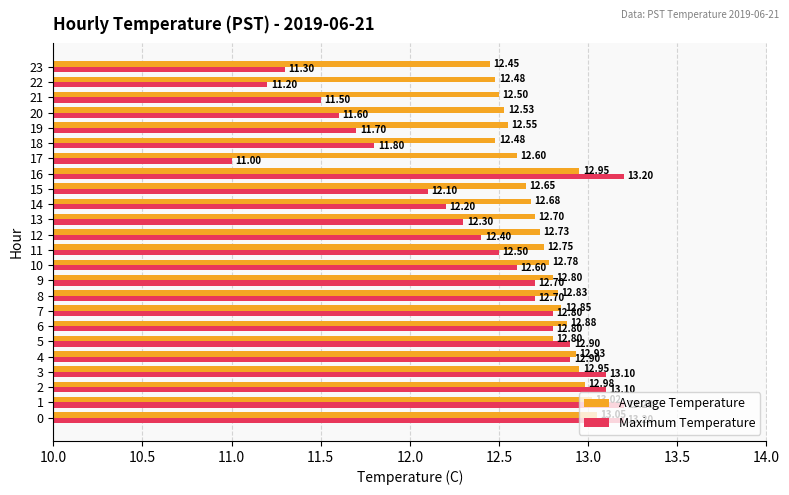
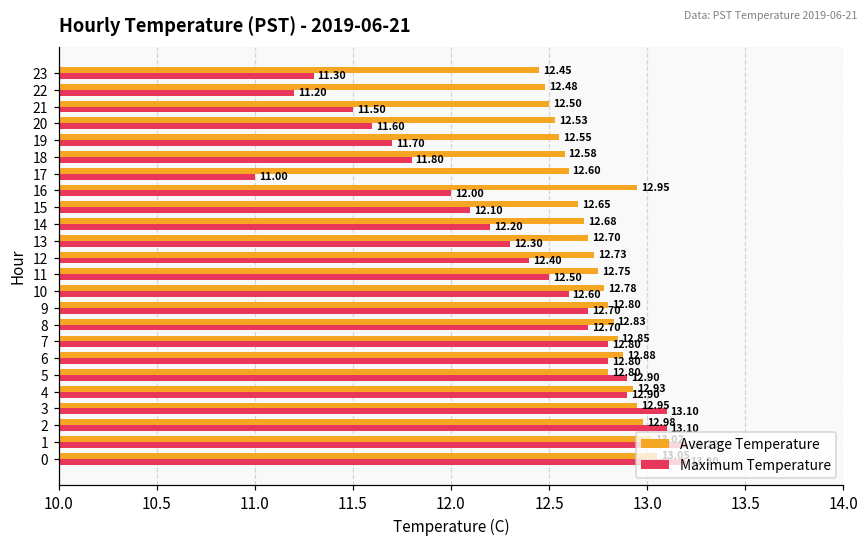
Average Temperature, 18: 12.48 -> 12.58
Maximum Temperature, 16: 13.20 -> 12.00
